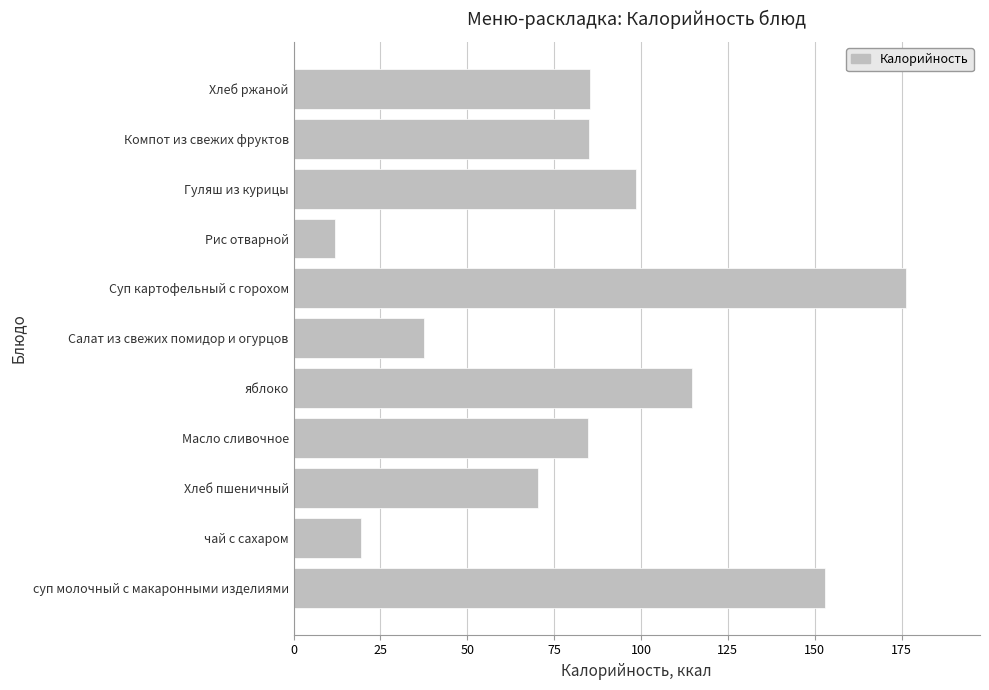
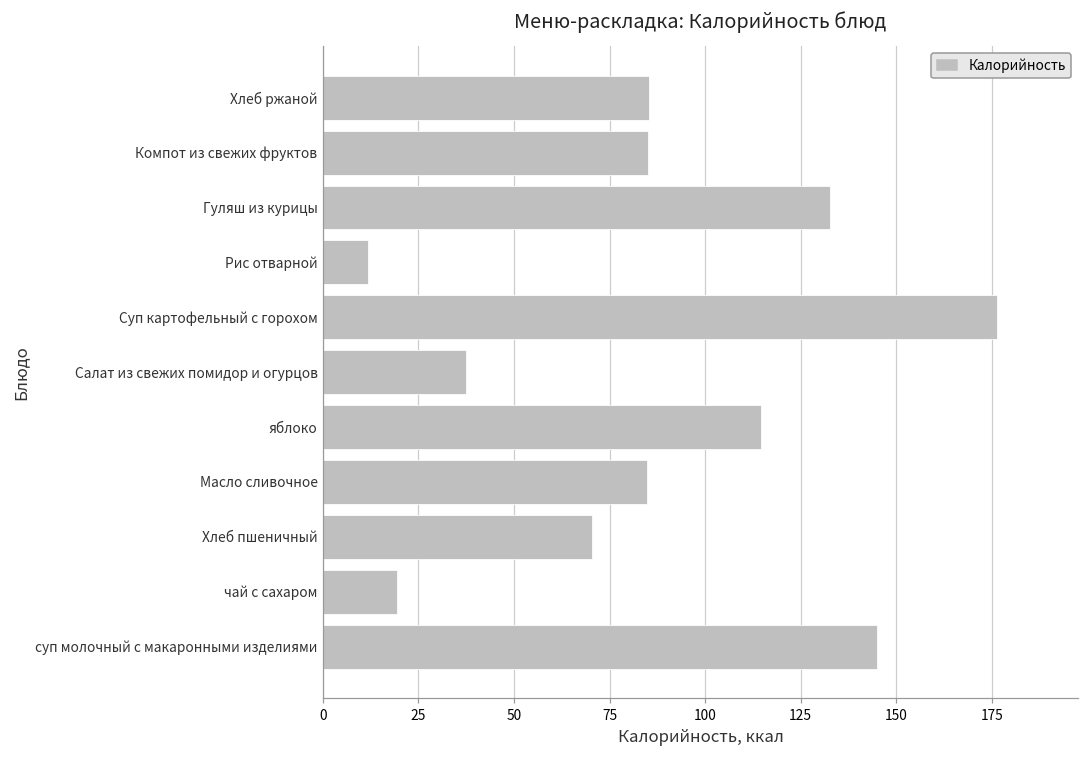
Гуляш из курицы: 99 -> 133
суп молочный с макаронными изделиями: 153 -> 145
